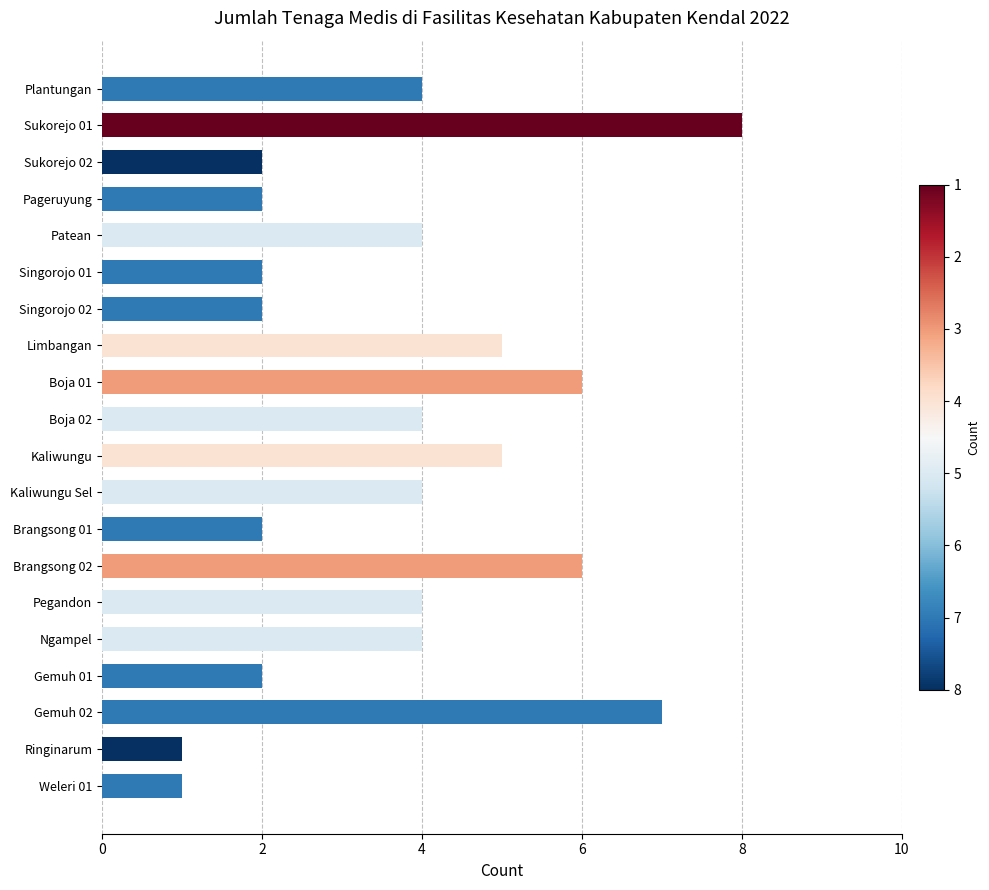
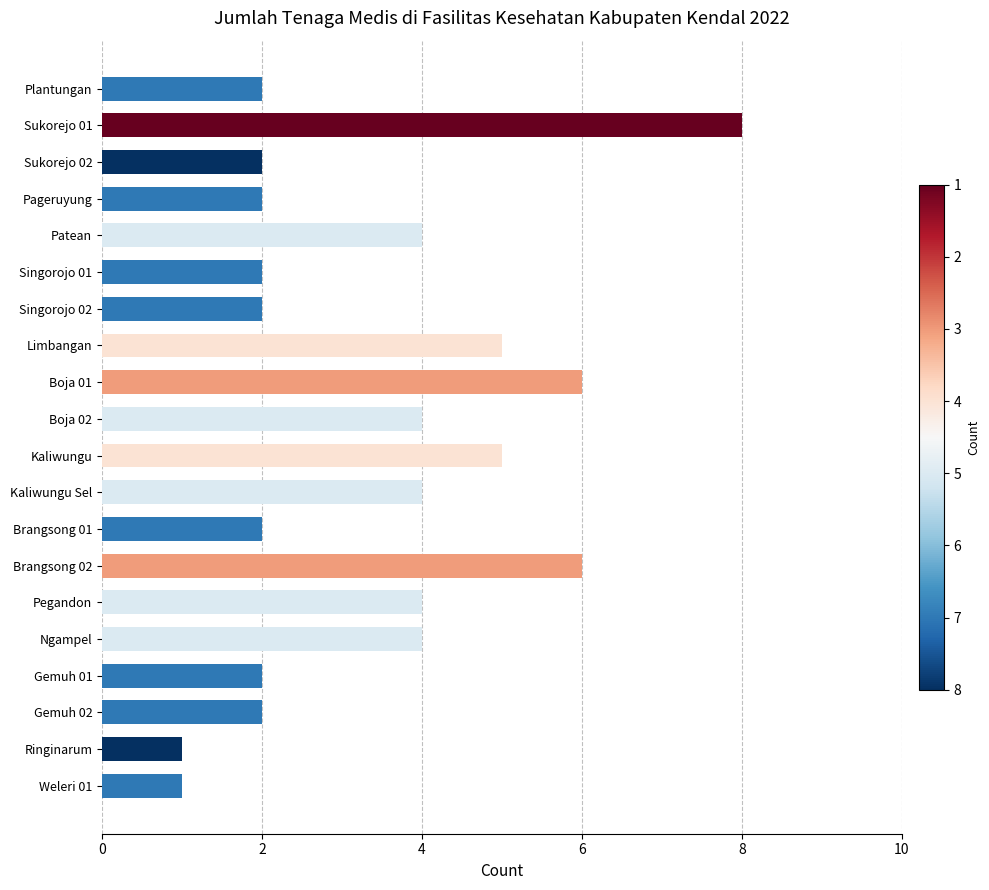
Plantungan: 4 -> 2
Gemuh 02: 7 -> 2
